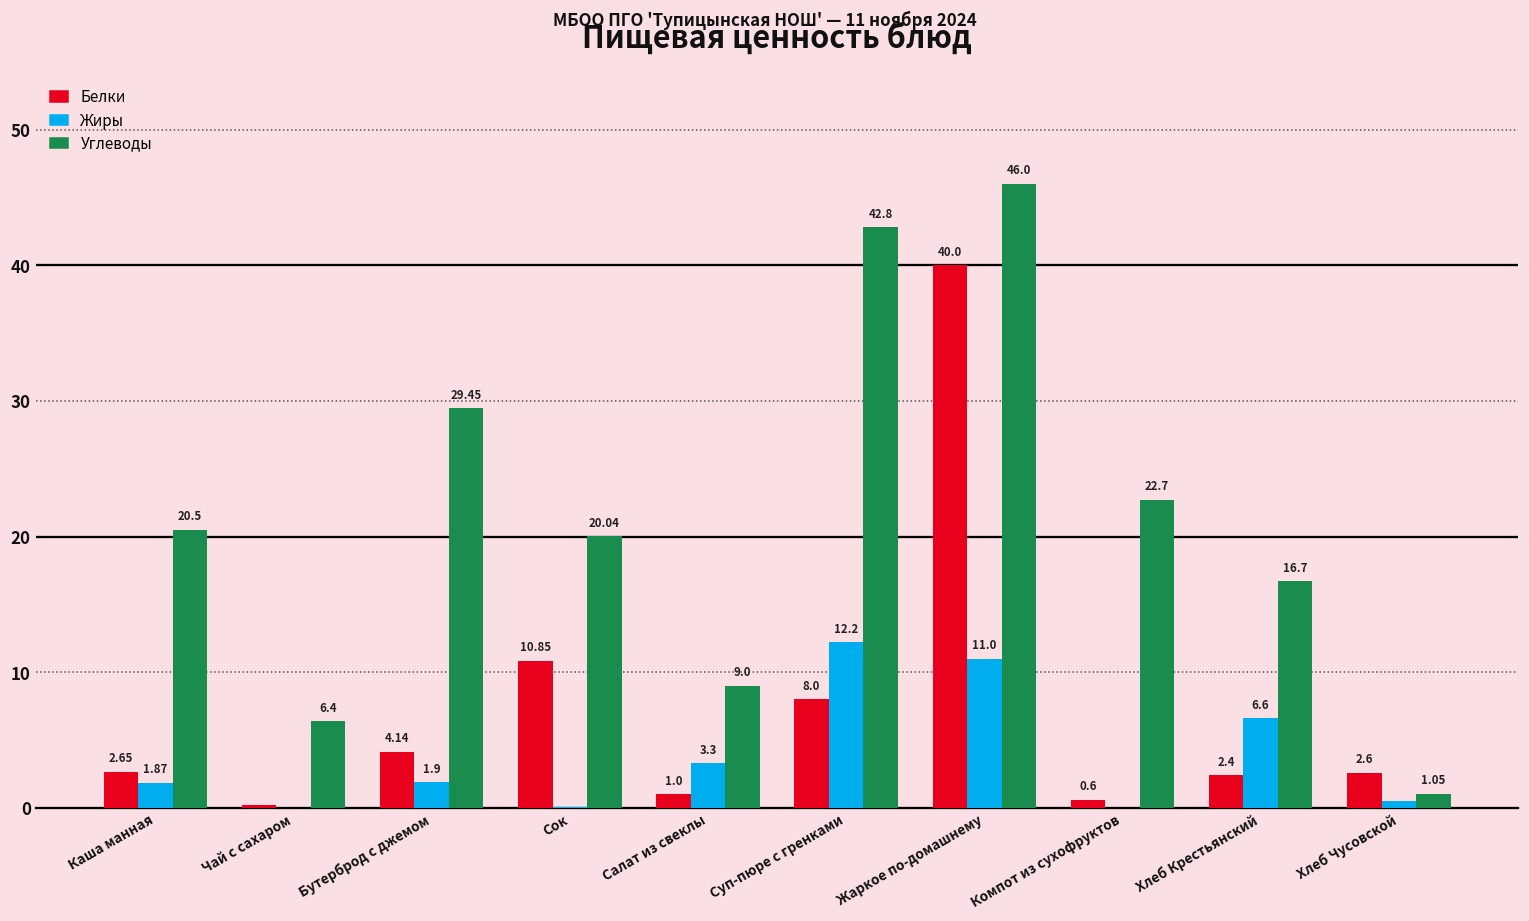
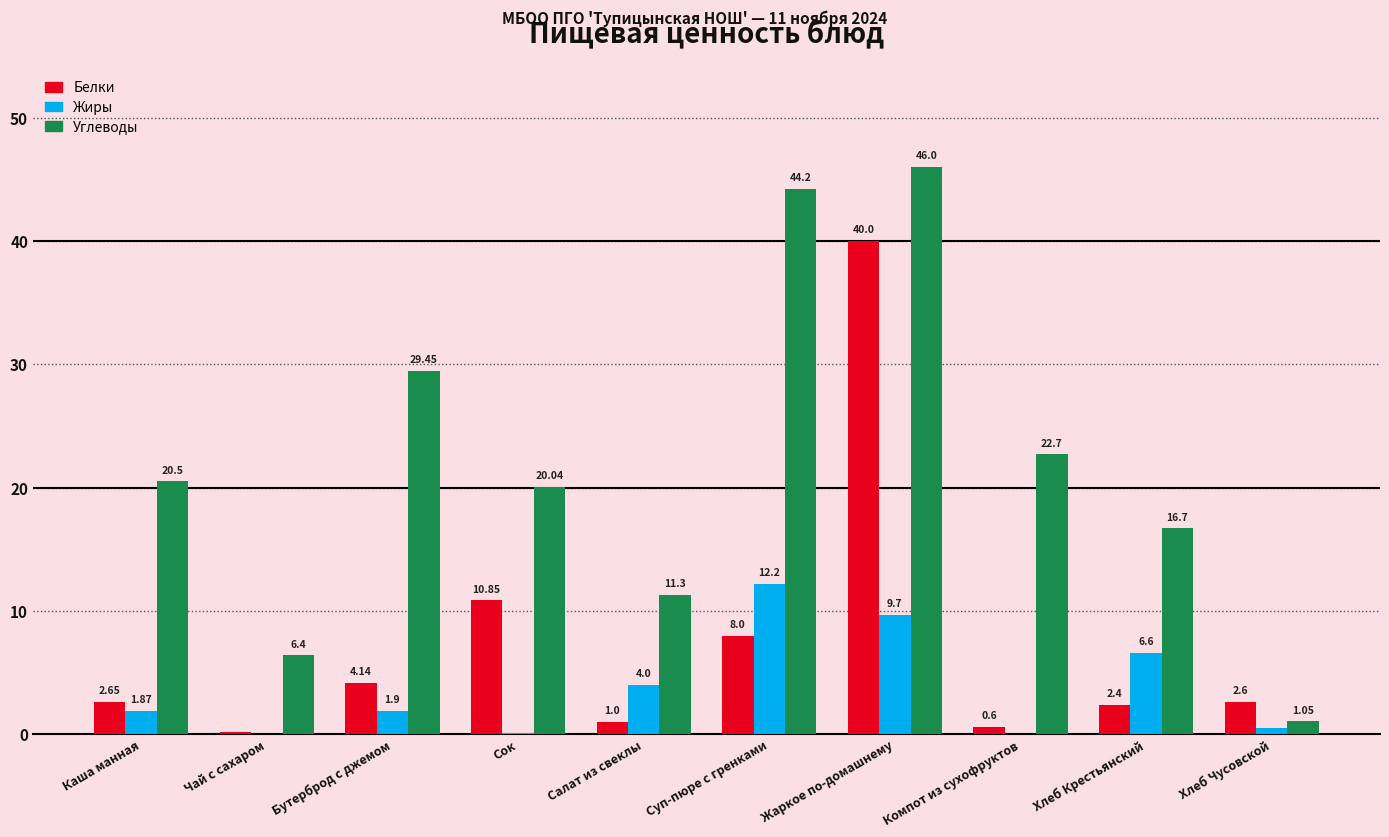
Жиры, Салат из свеклы: 3.3 -> 4.0
Углеводы, Салат из свеклы: 9.0 -> 11.3
Углеводы, Суп-пюре с гренками: 42.8 -> 44.2
Жиры, Жаркое по-домашнему: 11.0 -> 9.7
